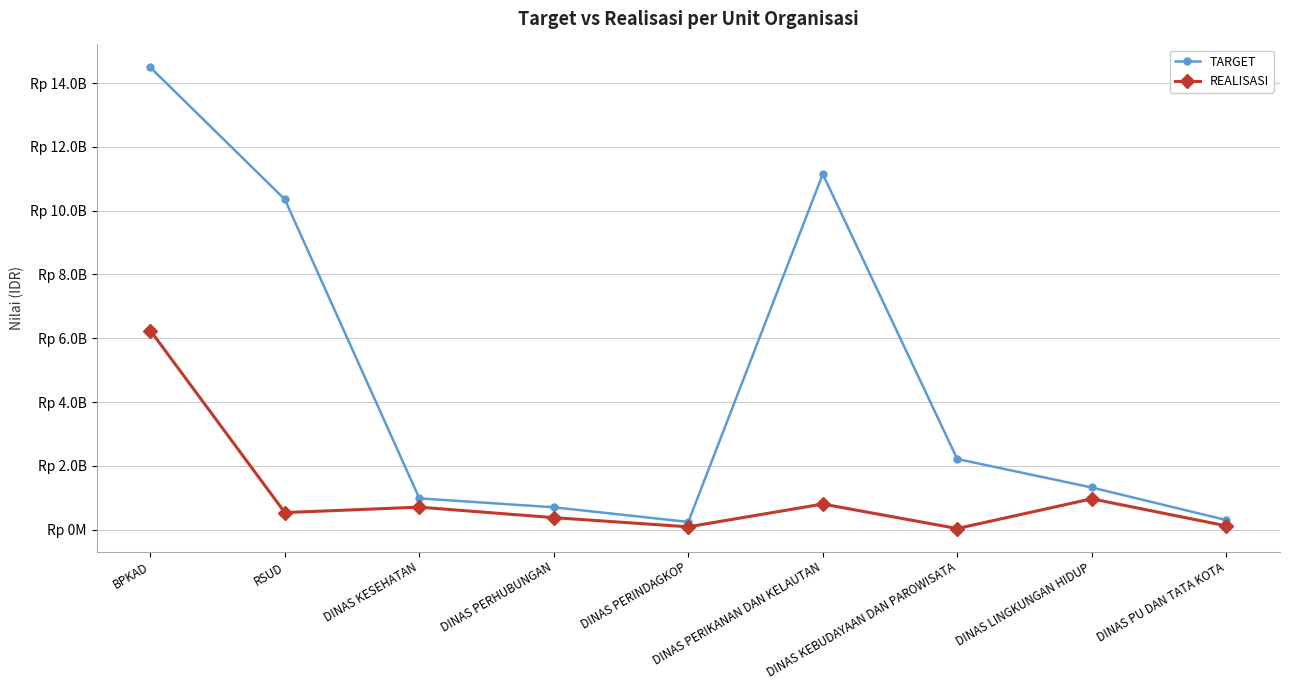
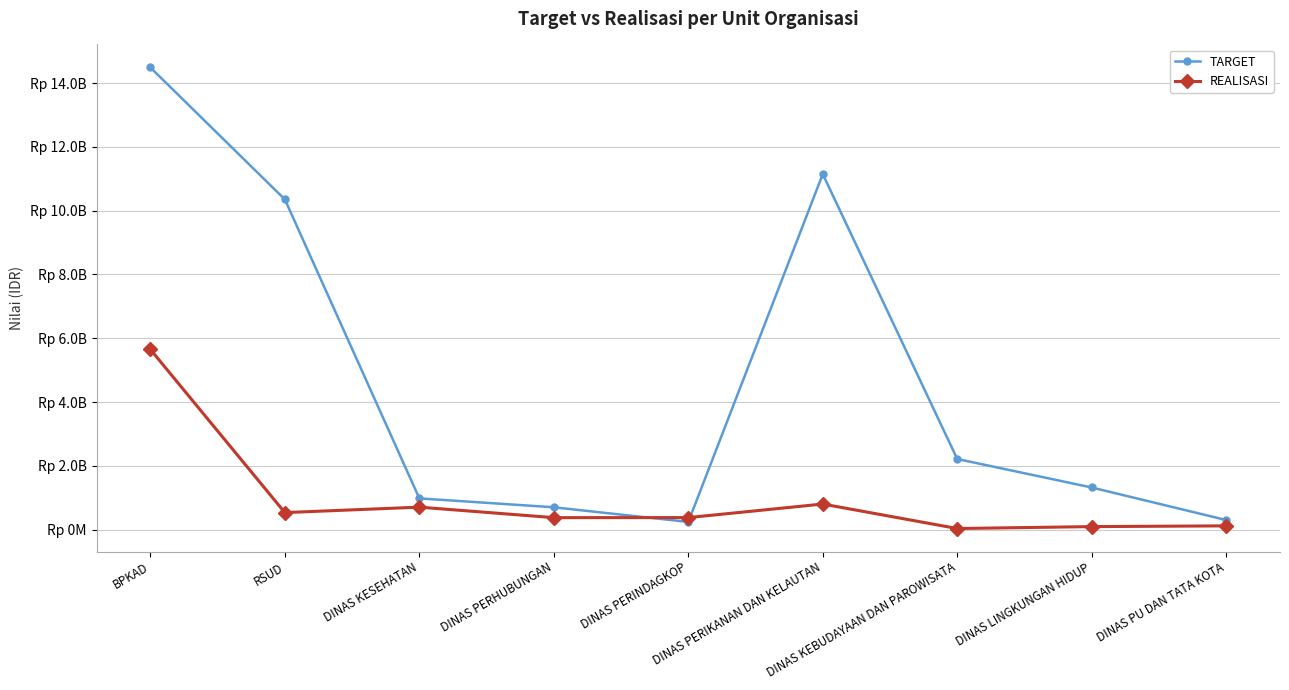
REALISASI, BPKAD: Rp 6200000000 -> Rp 5600000000
REALISASI, DINAS PERINDAGKOP: Rp 100000000 -> Rp 400000000
REALISASI, DINAS LINGKUNGAN HIDUP: Rp 1000000000 -> Rp 100000000
